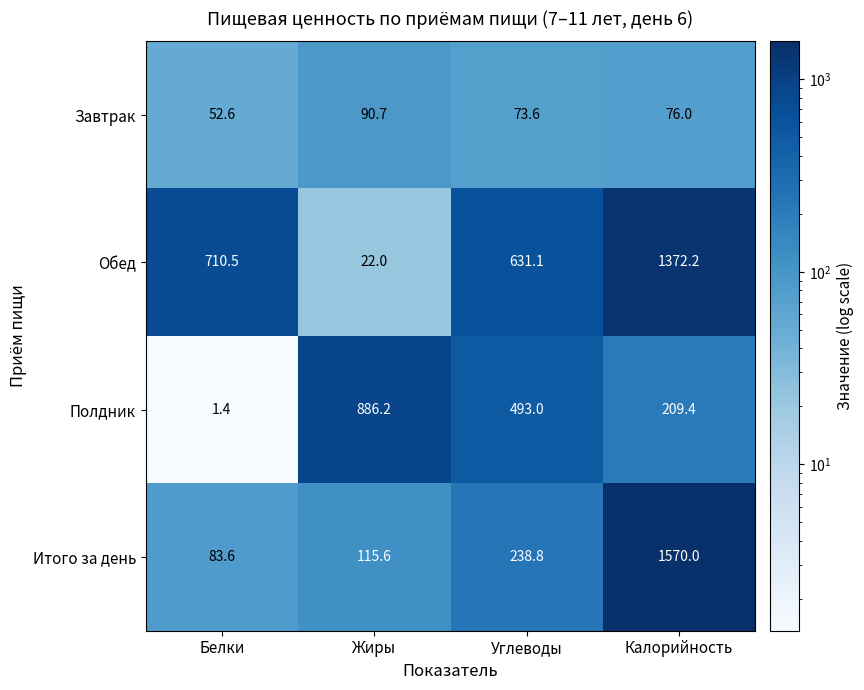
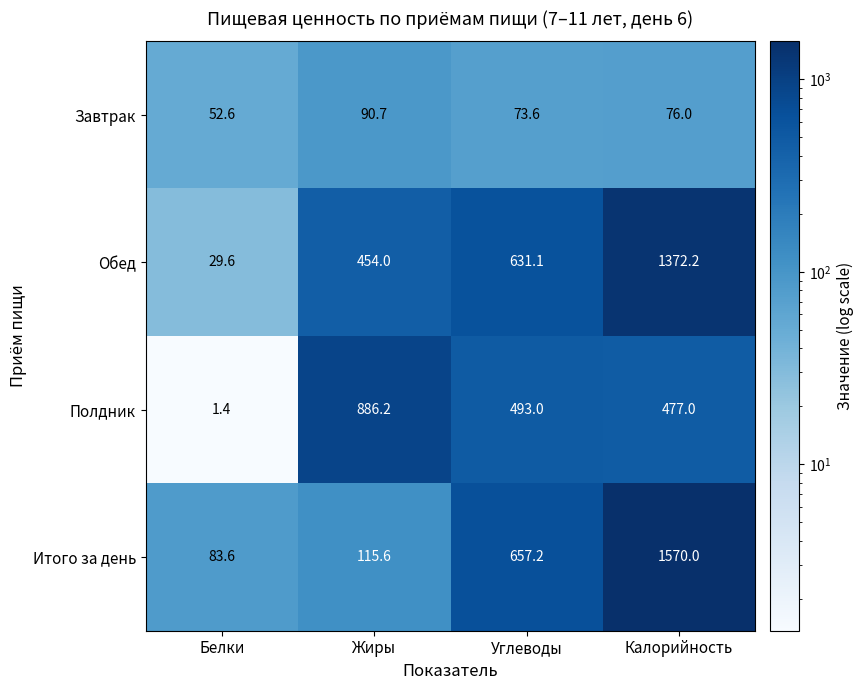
Обед, Белки: 710.5 -> 29.6
Обед, Жиры: 22.0 -> 454.0
Полдник, Калорийность: 209.4 -> 477.0
Итого за день, Углеводы: 238.8 -> 657.2
